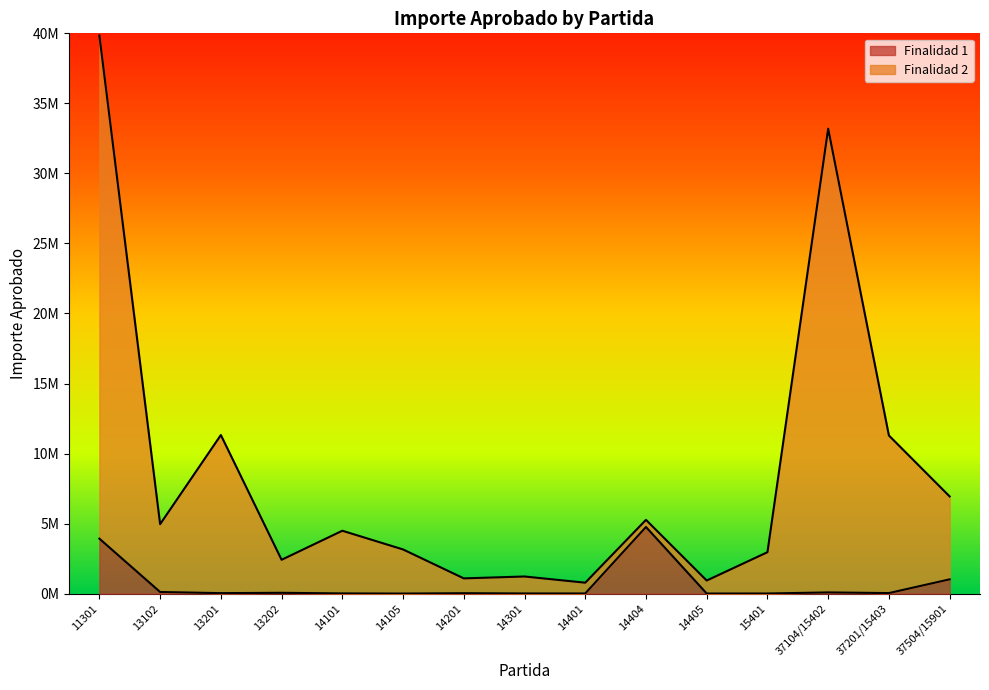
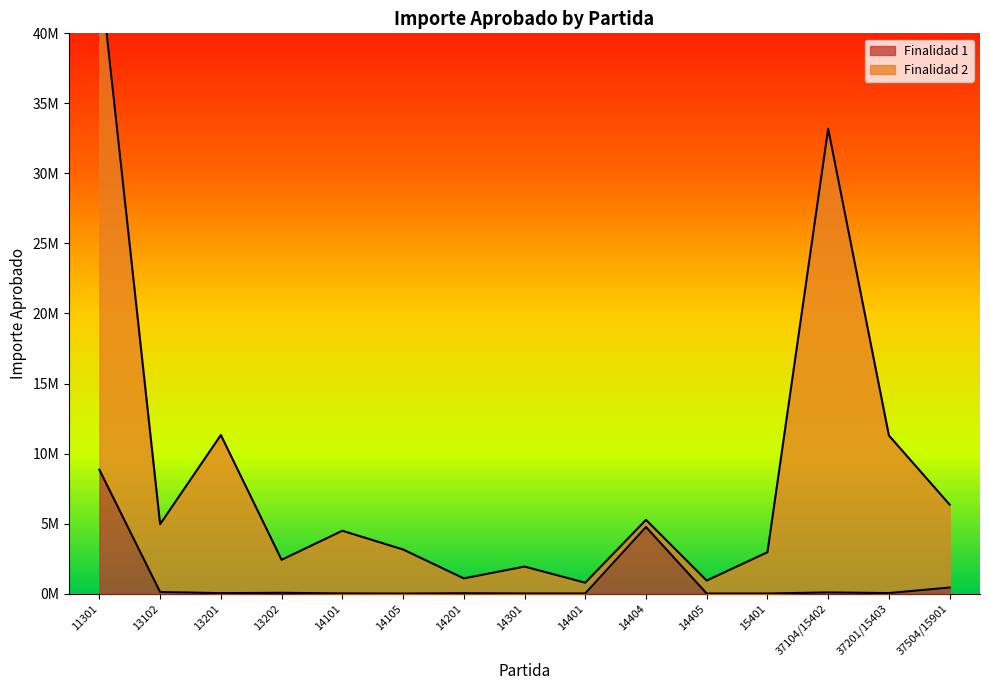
Finalidad 1, 11301: 3900000 -> 8800000
Finalidad 2, 14301: 1200000 -> 1900000
Finalidad 1, 37504/15901: 1000000 -> 400000
